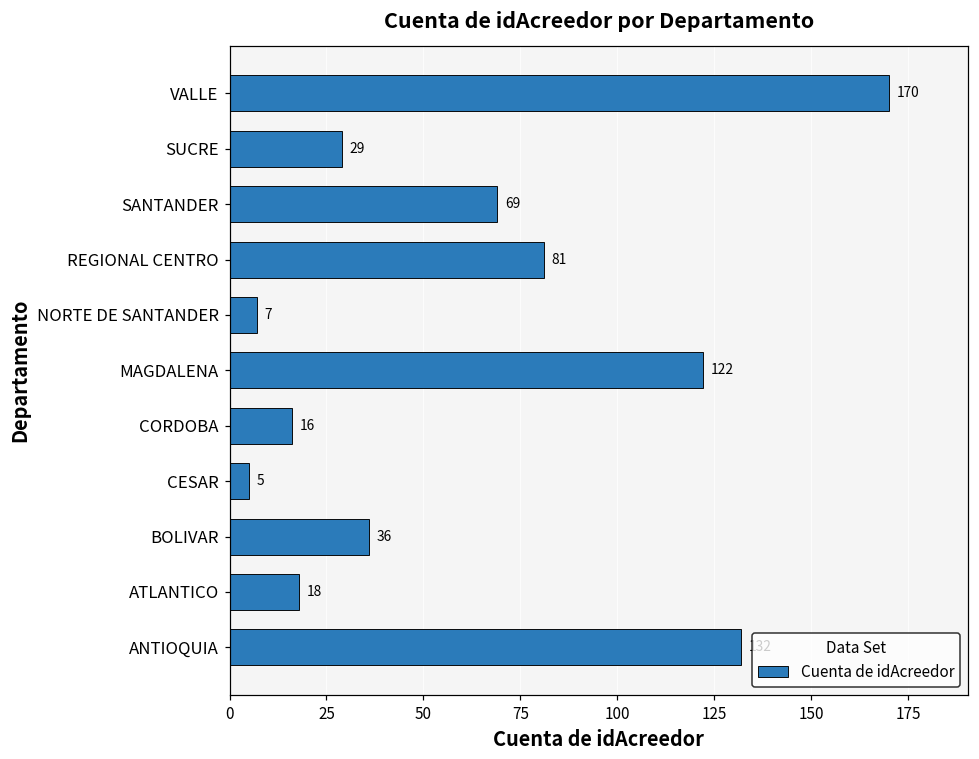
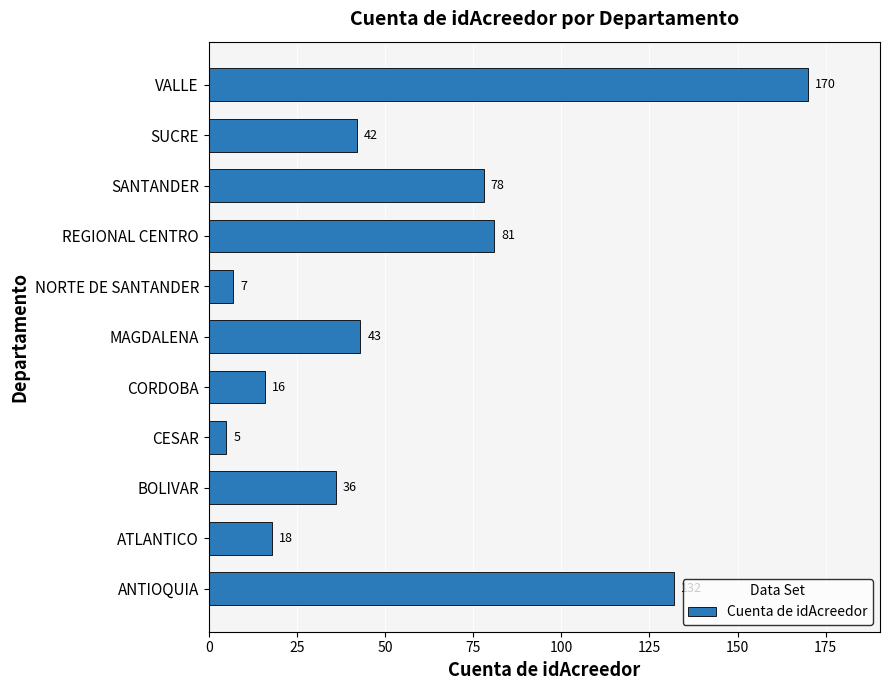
SUCRE: 29 -> 42
SANTANDER: 69 -> 78
MAGDALENA: 122 -> 43
